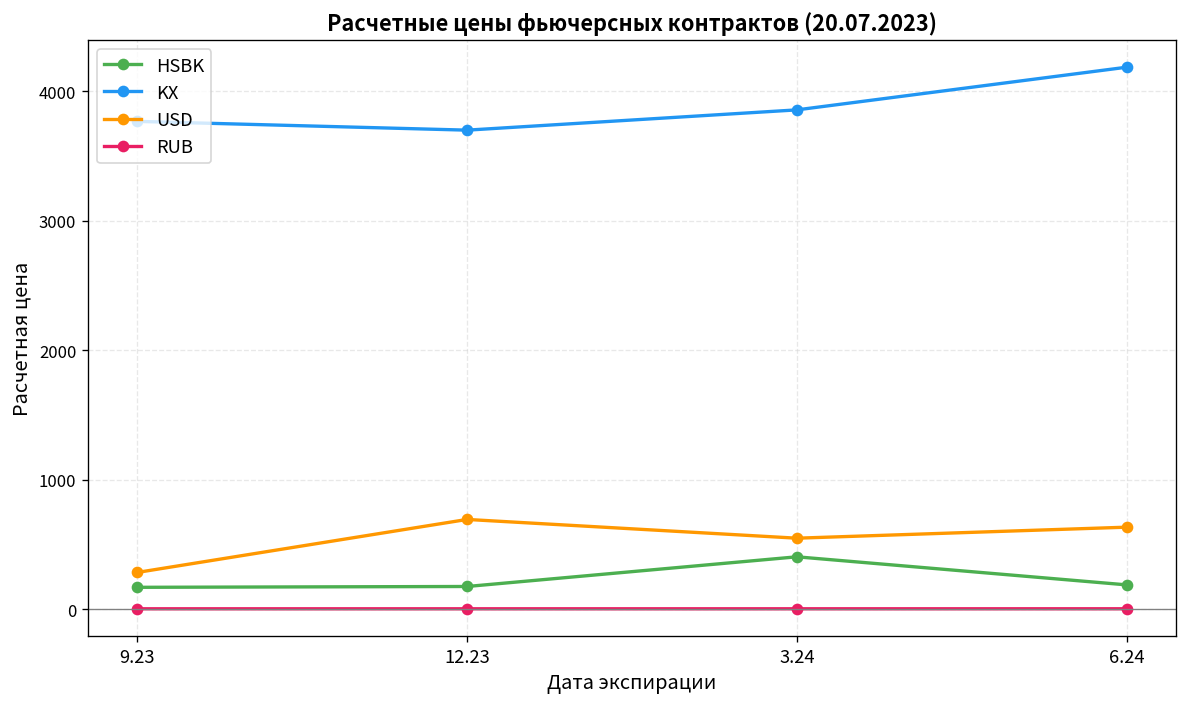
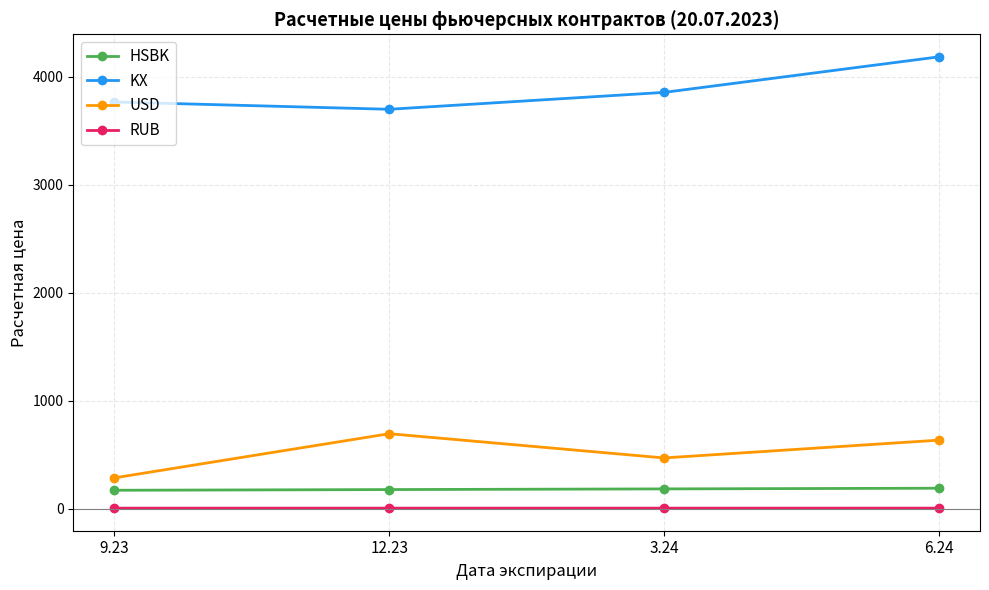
HSBK, 3.24: 410 -> 180
USD, 3.24: 550 -> 470
